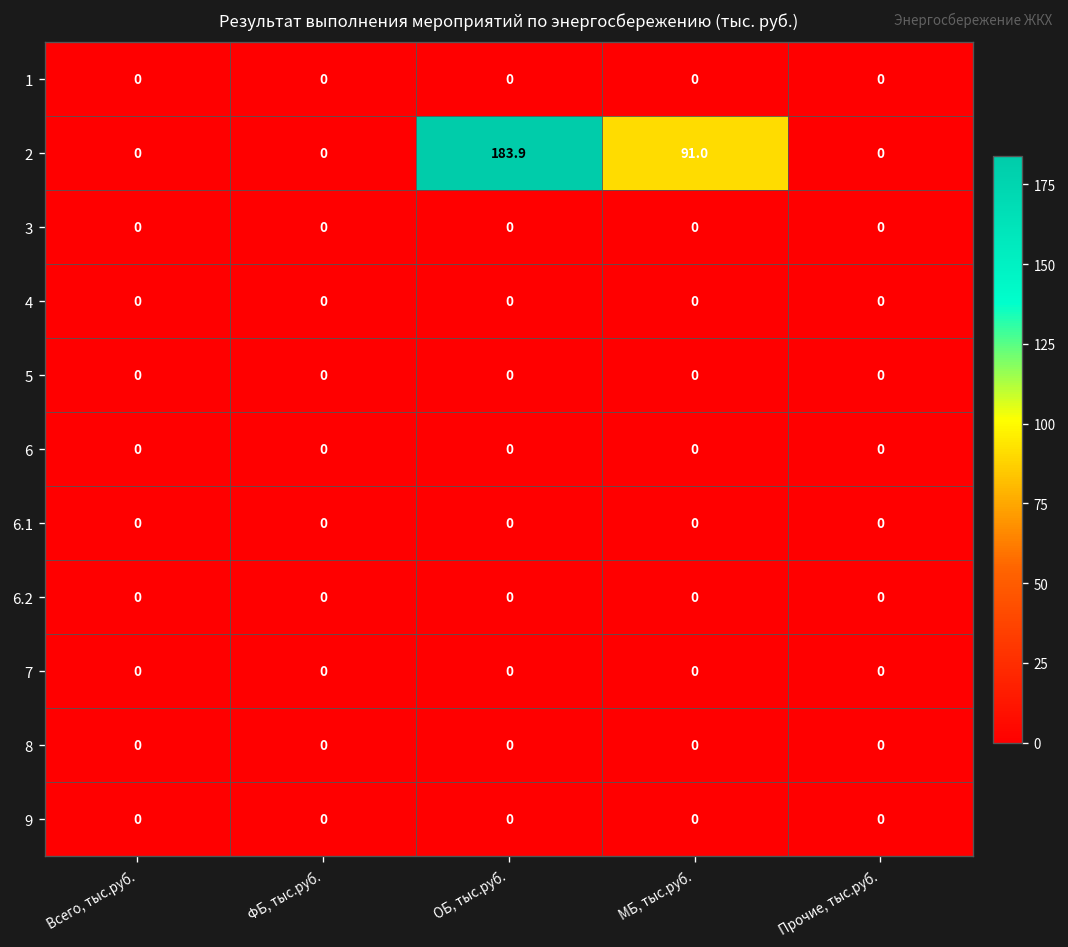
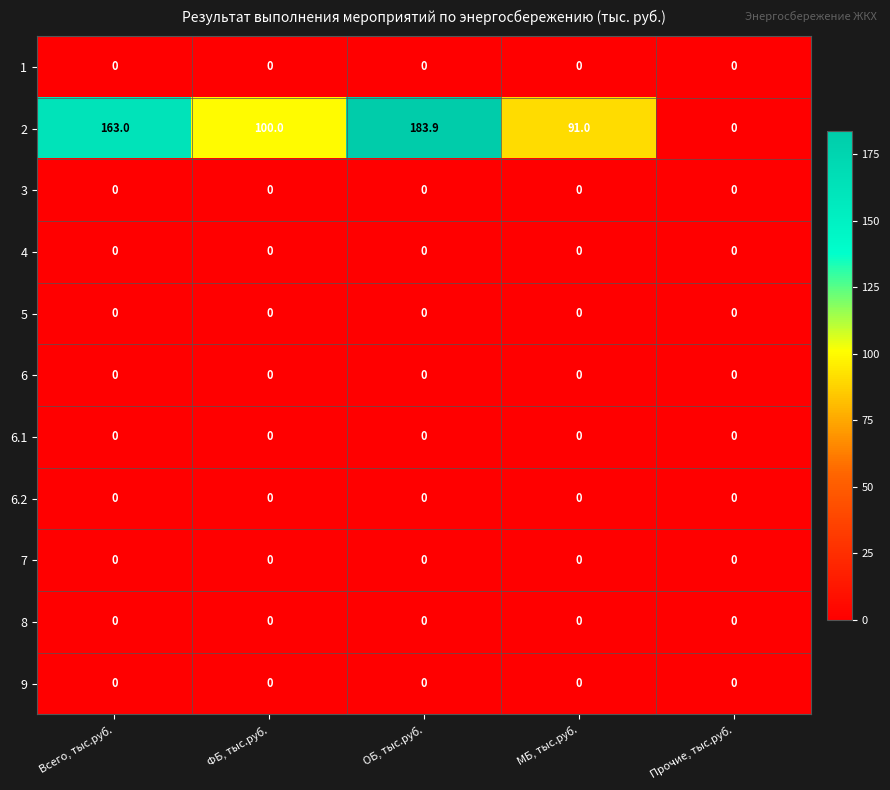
2, Всего, тыс.руб.: 0 -> 163.0
2, ФБ, тыс.руб.: 0 -> 100.0
